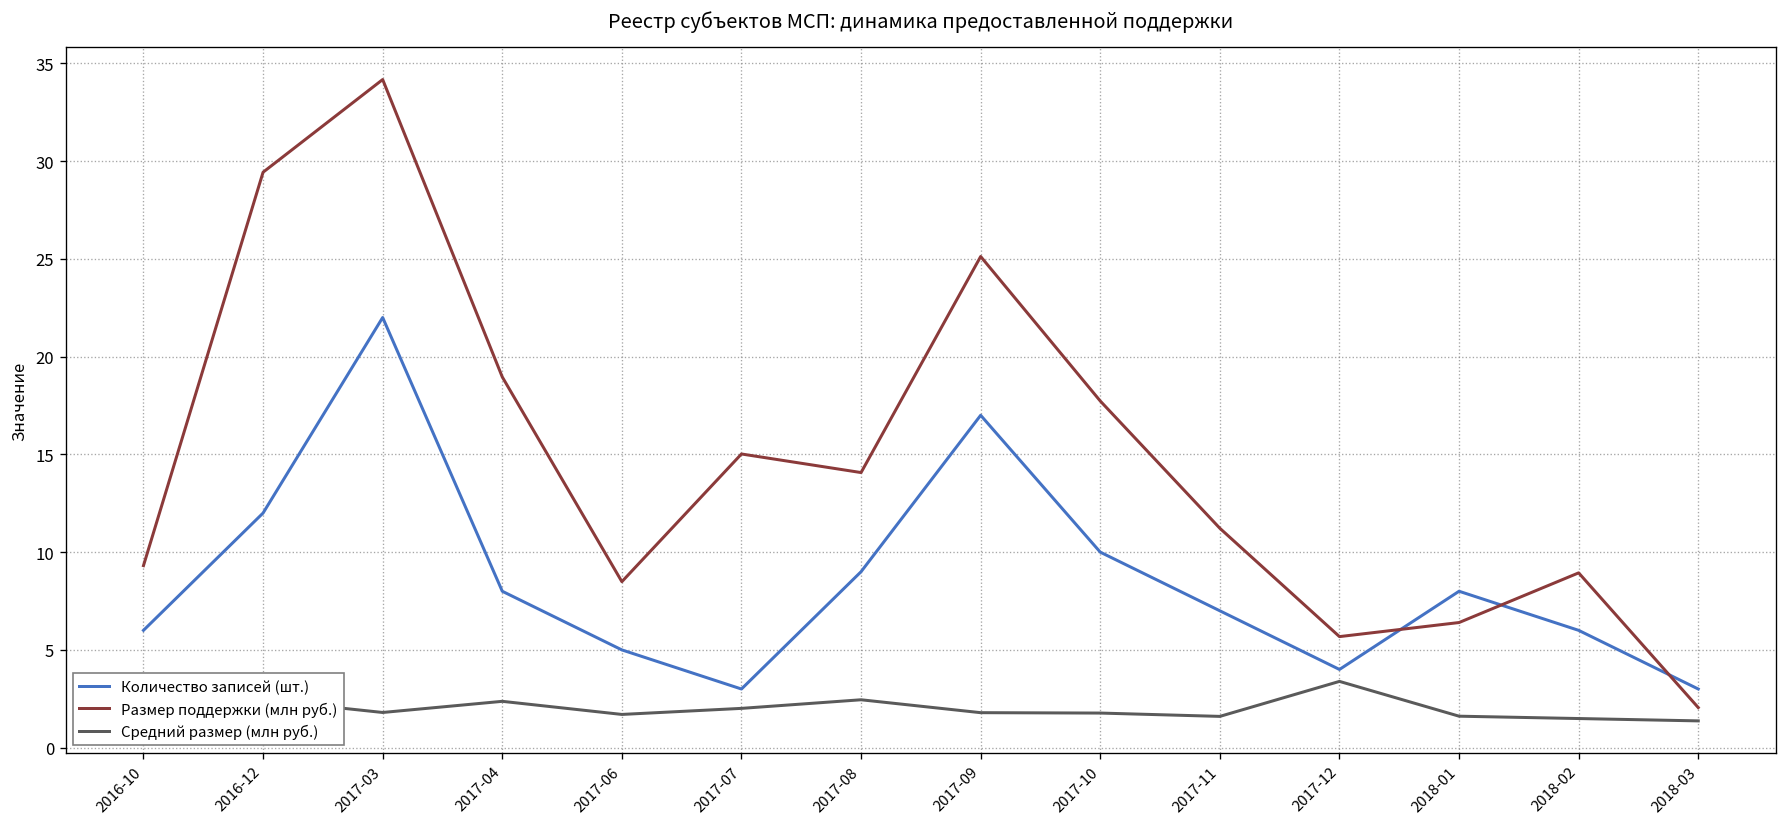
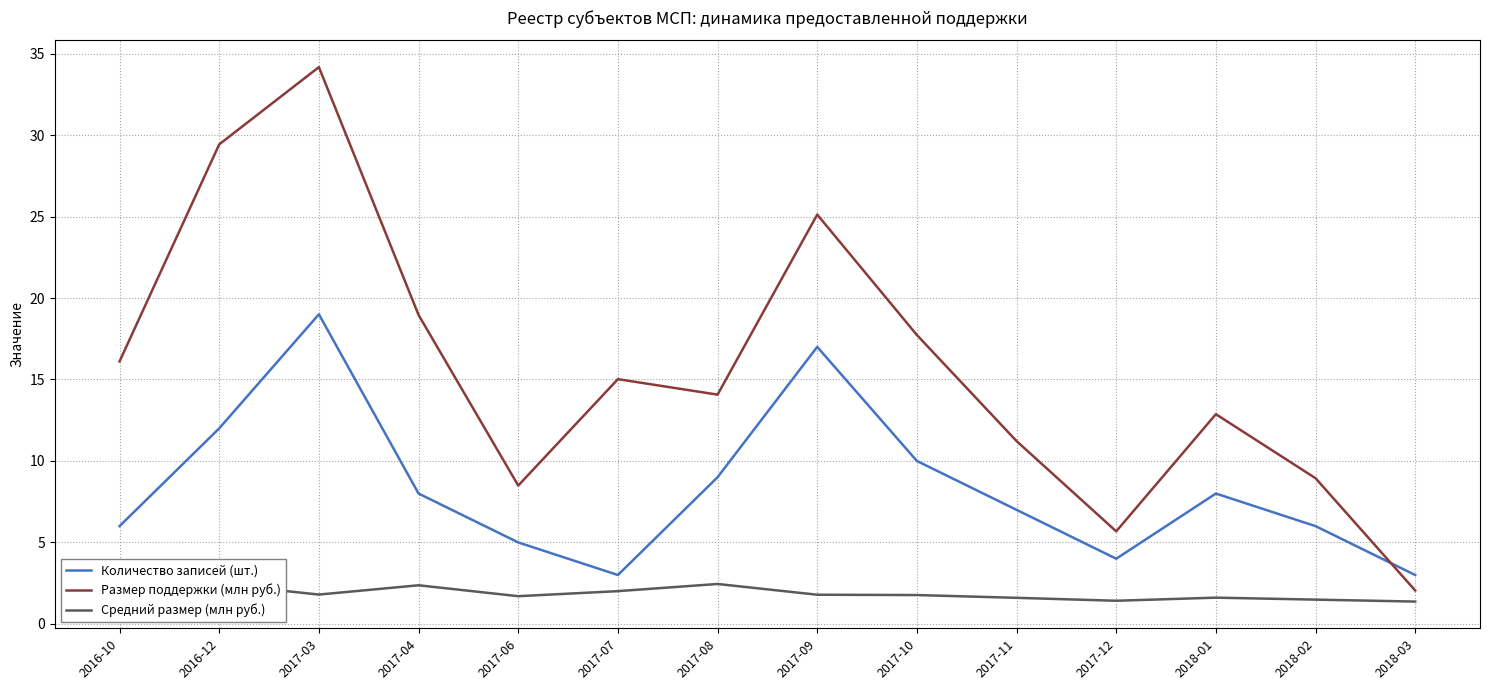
Размер поддержки (млн руб.), 2016-10: 9.3 -> 16.1
Количество записей (шт.), 2017-03: 22 -> 19
Средний размер (млн руб.), 2017-12: 3.4 -> 1.4
Размер поддержки (млн руб.), 2018-01: 6.4 -> 12.9
